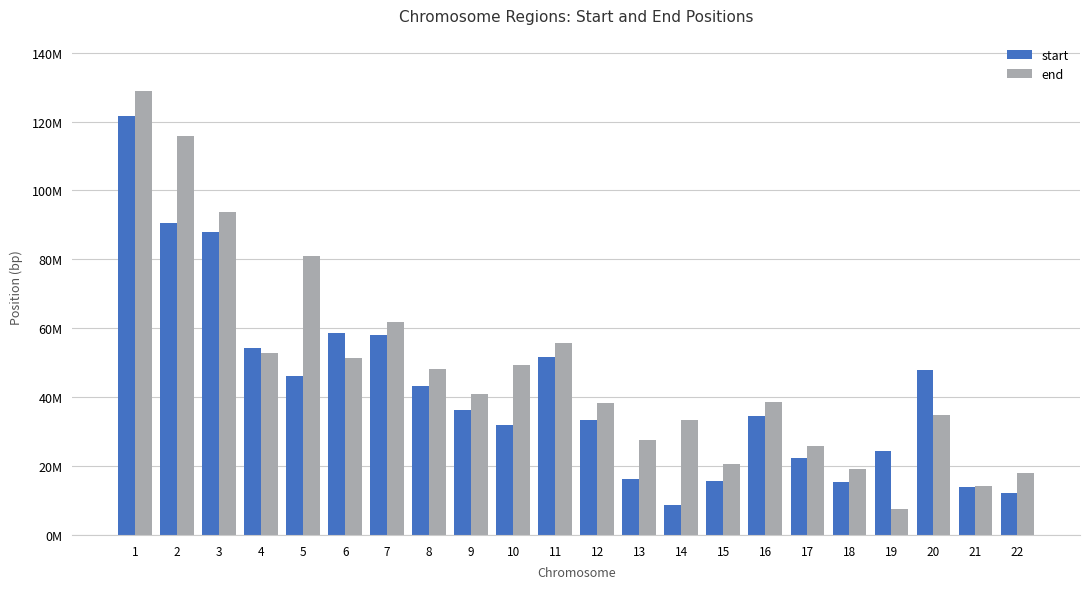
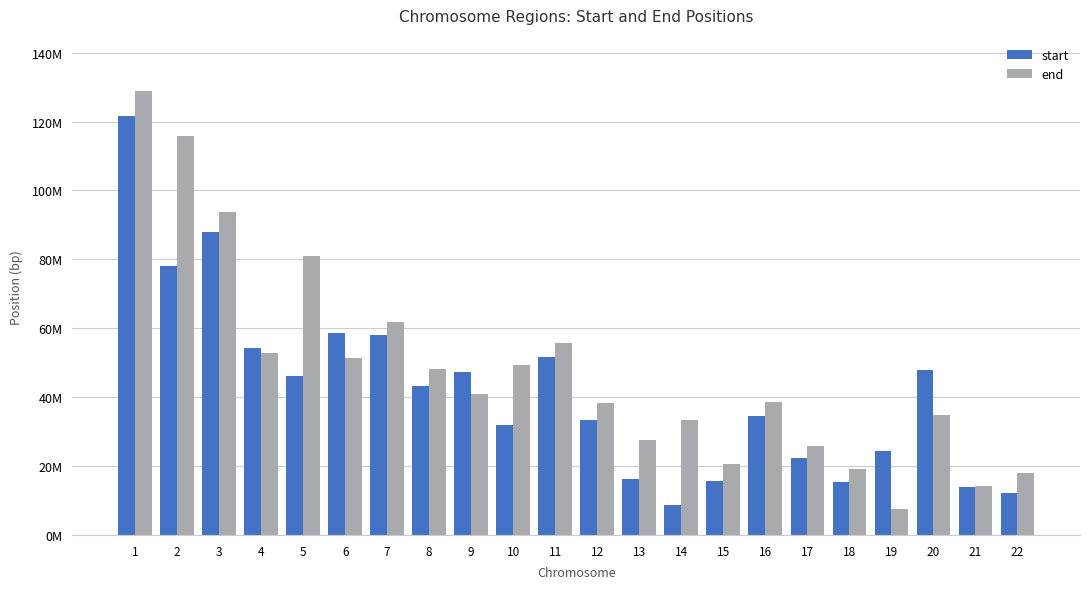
start, 2: 91000000 -> 78000000
start, 9: 36000000 -> 47000000
